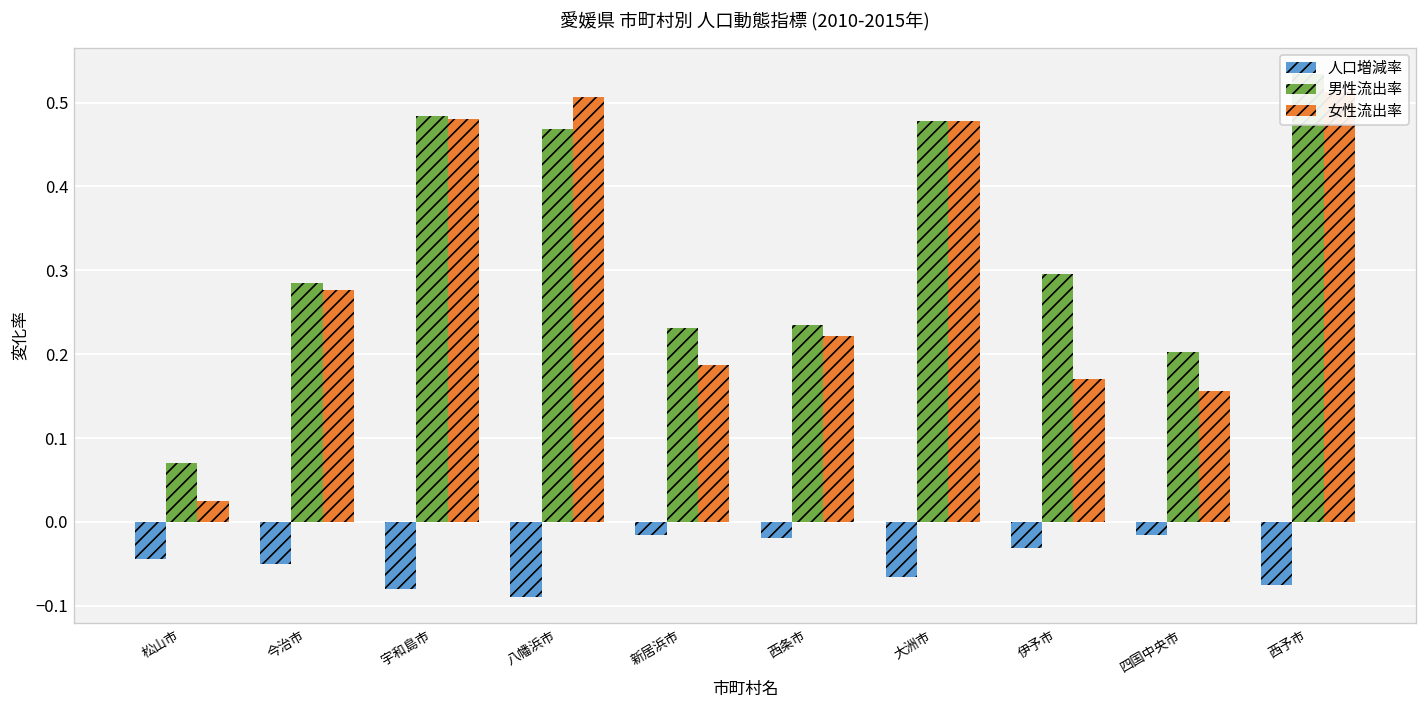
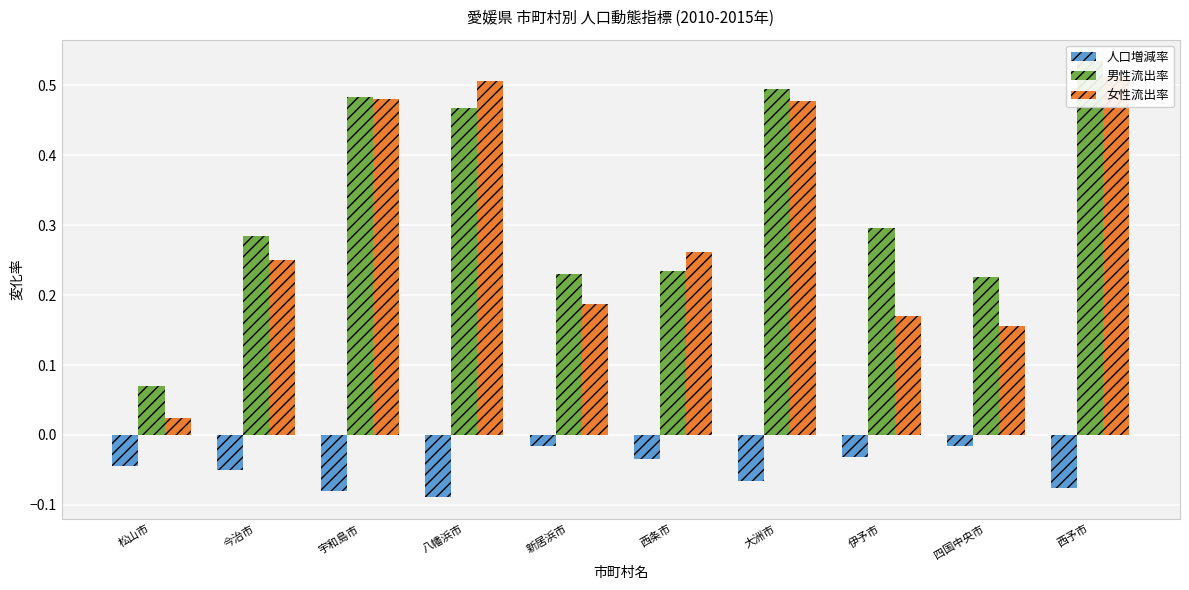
女性流出率, 今治市: 0.28 -> 0.25
人口増減率, 西条市: -0.02 -> -0.03
女性流出率, 西条市: 0.22 -> 0.26
男性流出率, 大洲市: 0.48 -> 0.50
男性流出率, 四国中央市: 0.20 -> 0.23
